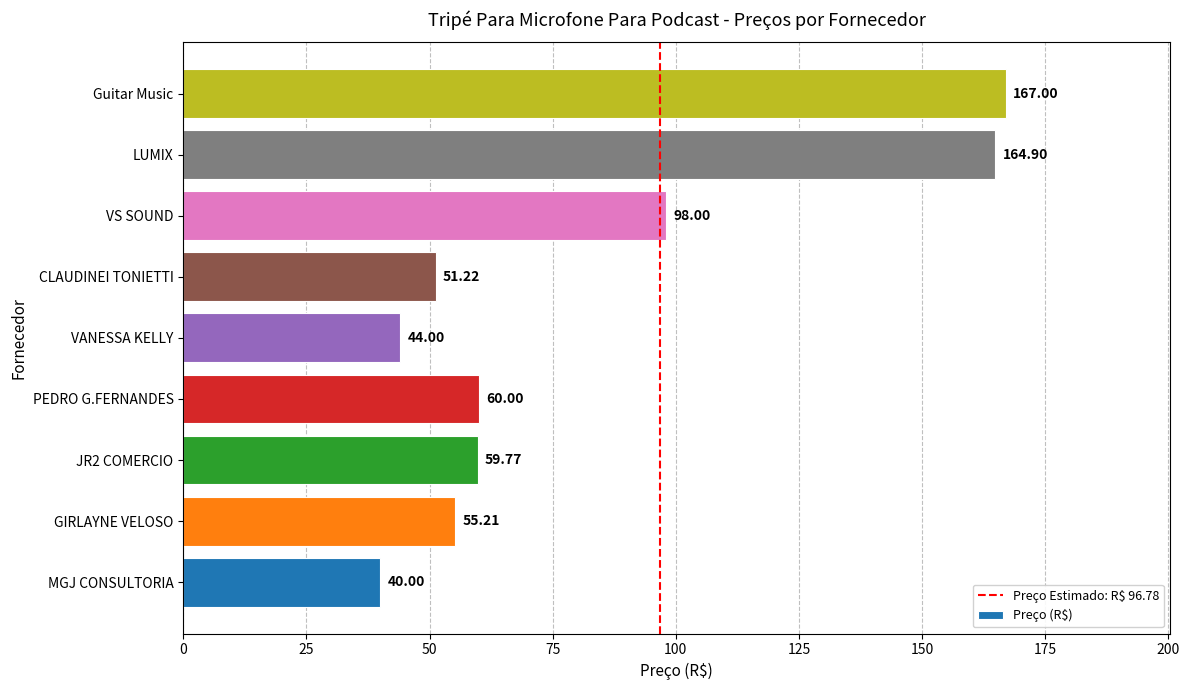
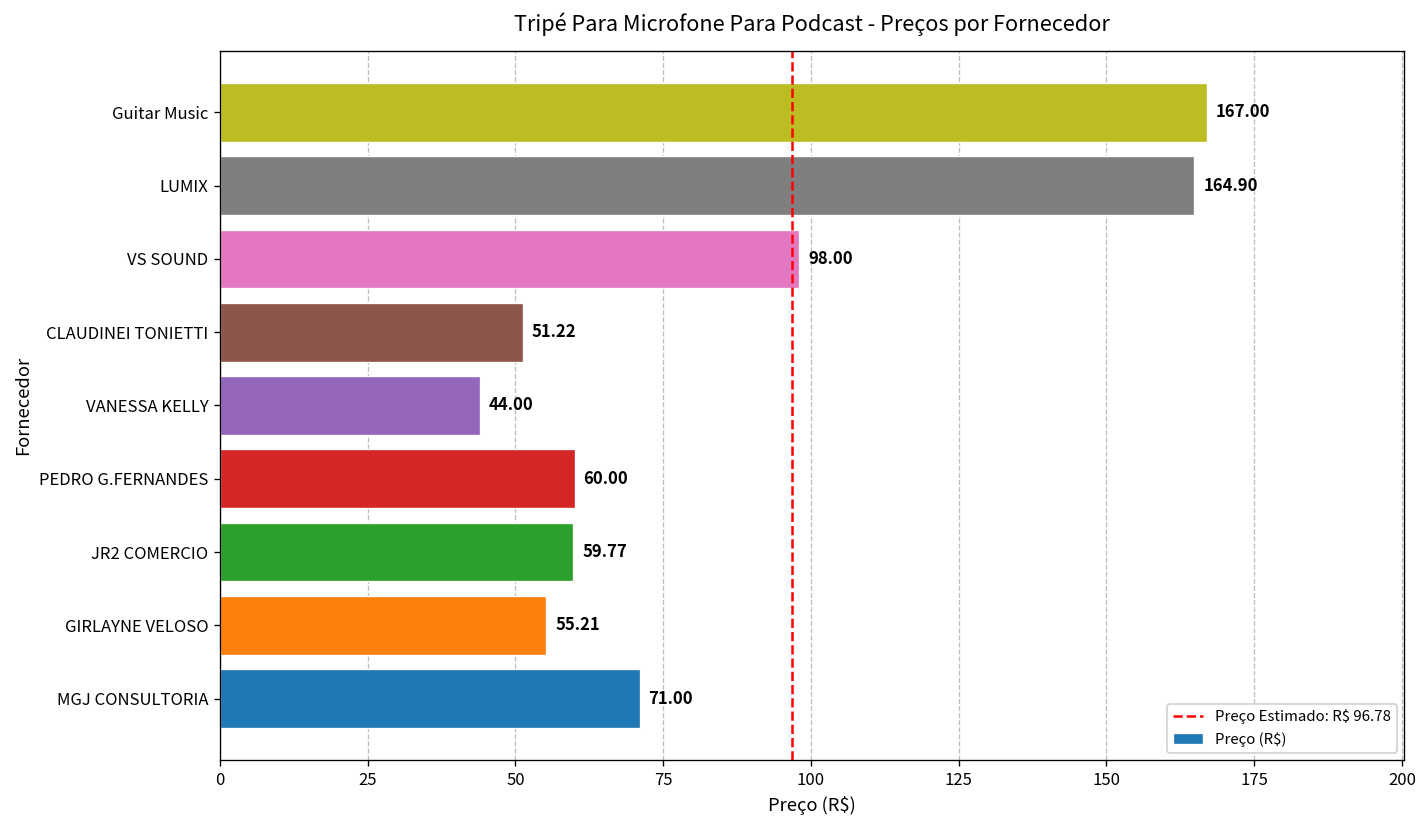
MGJ CONSULTORIA: 40.00 -> 71.00
